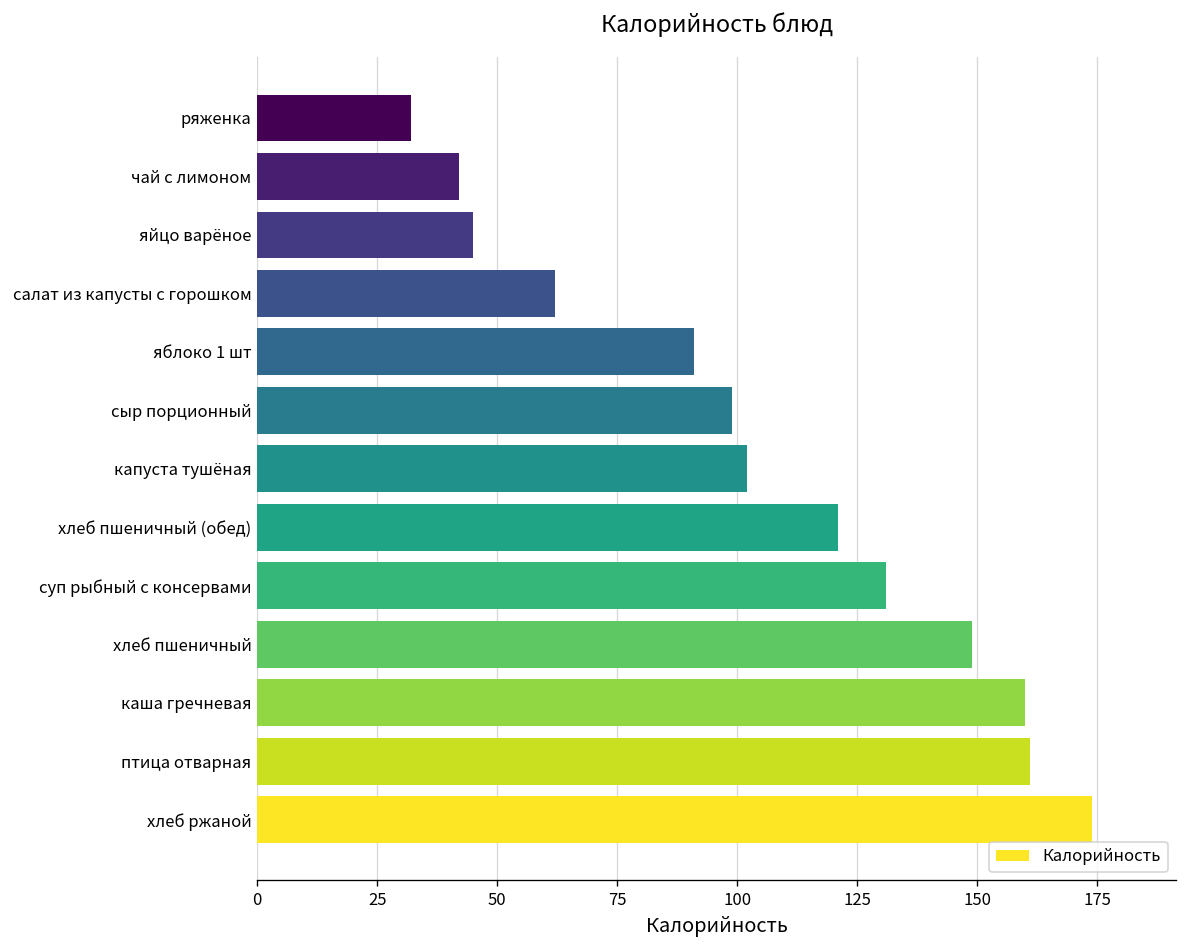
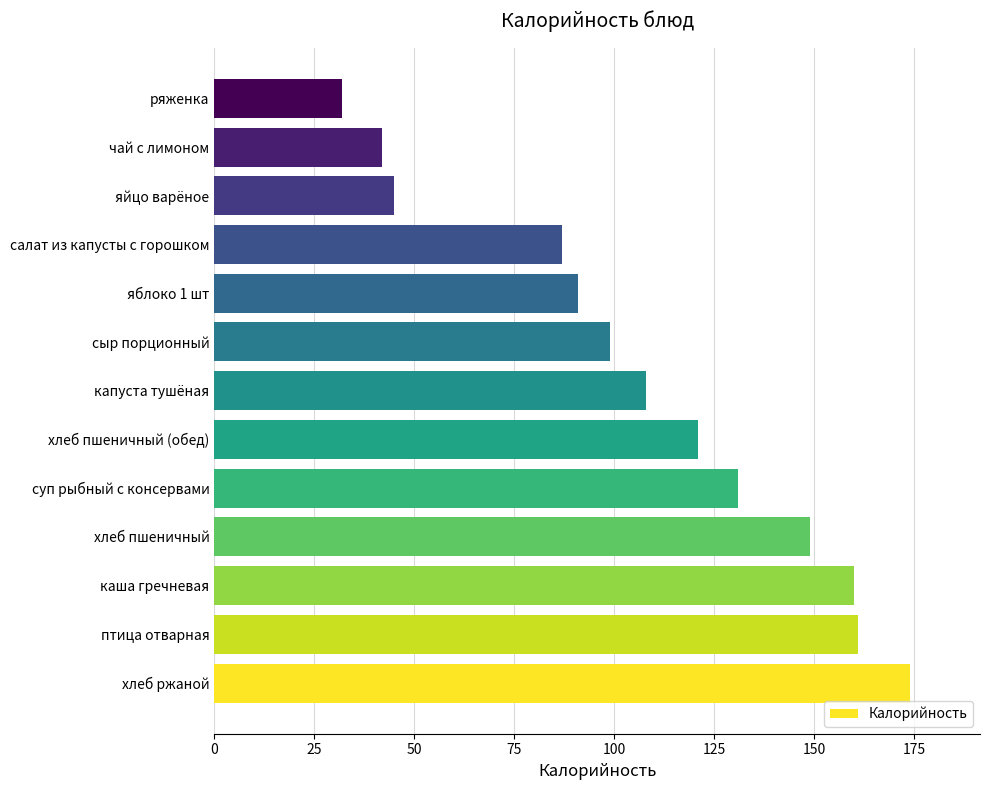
салат из капусты с горошком: 62 -> 87
капуста тушёная: 102 -> 108
